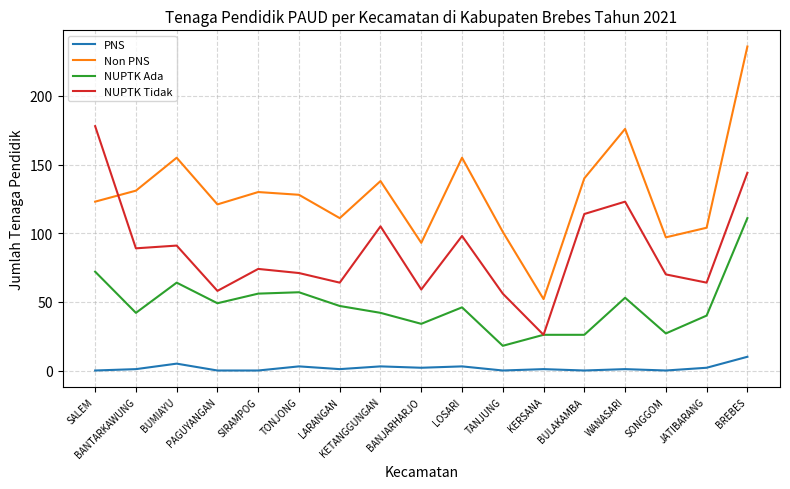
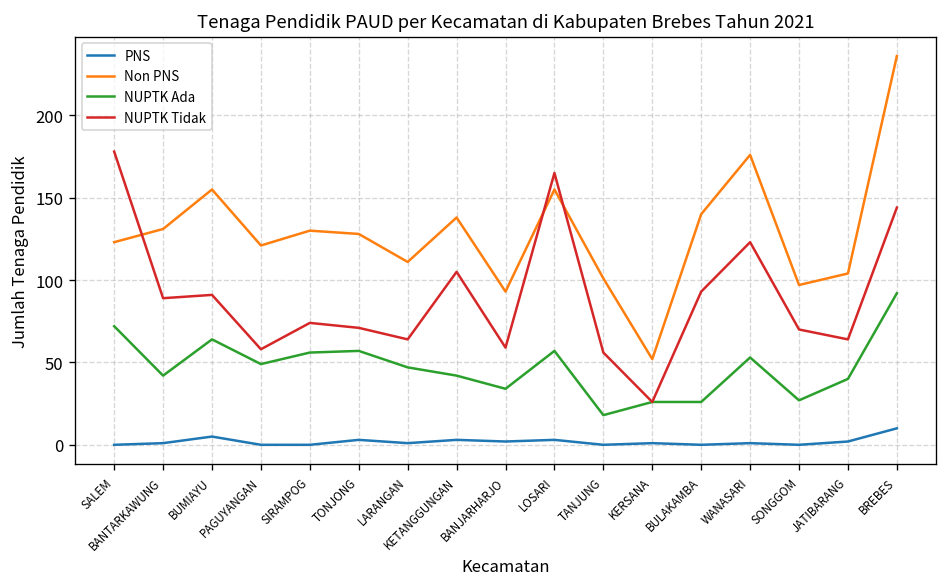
NUPTK Ada, LOSARI: 46 -> 57
NUPTK Tidak, LOSARI: 98 -> 165
NUPTK Tidak, BULAKAMBA: 114 -> 93
NUPTK Ada, BREBES: 111 -> 92
